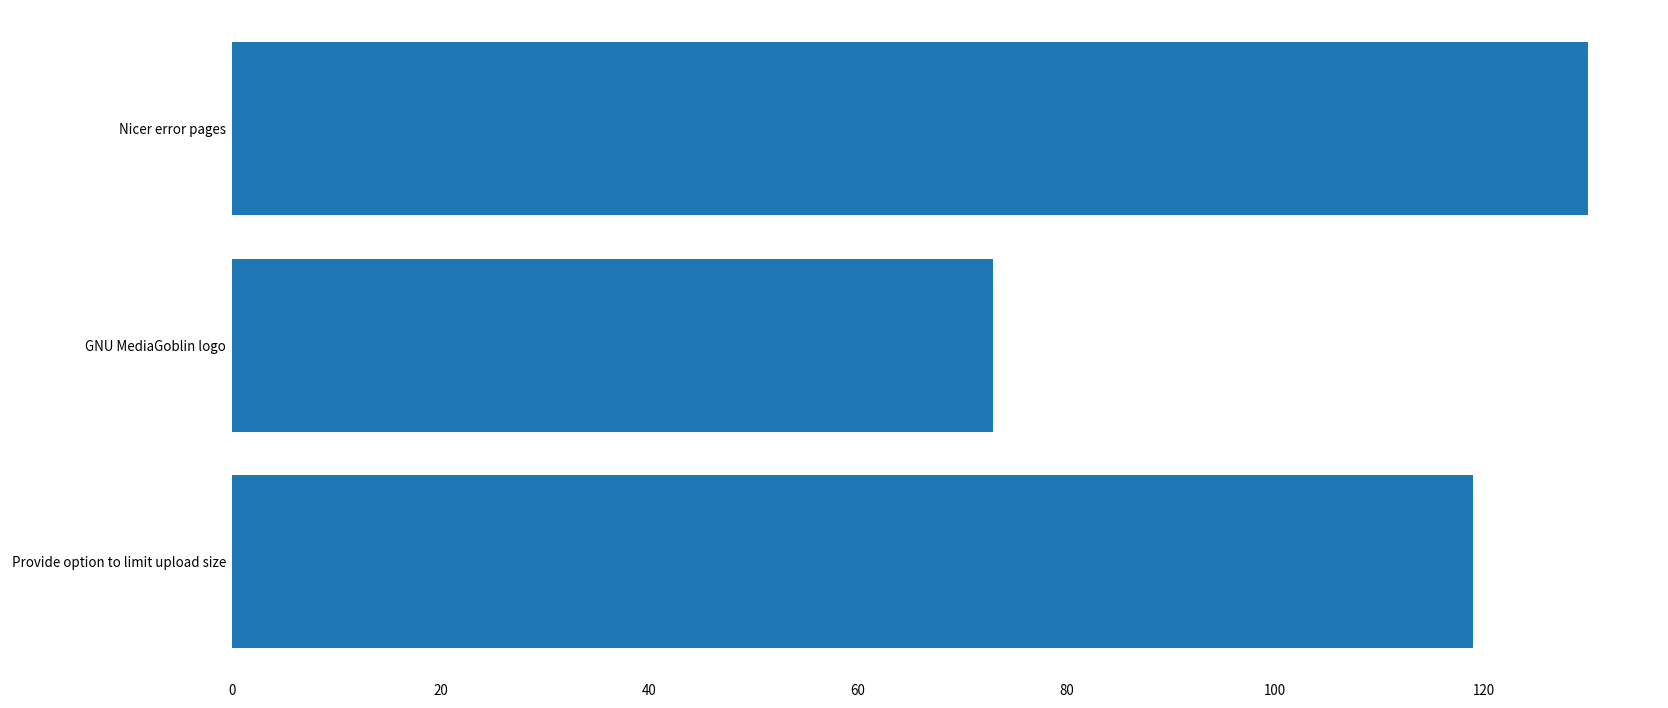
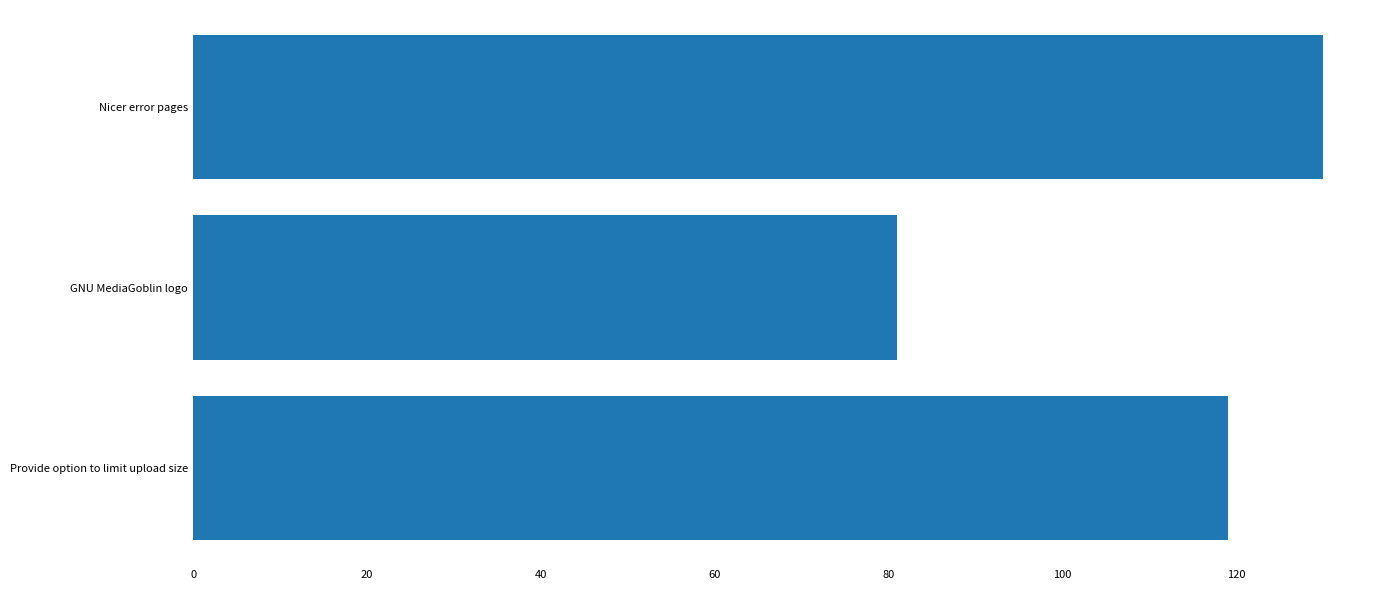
GNU MediaGoblin logo: 73 -> 81
